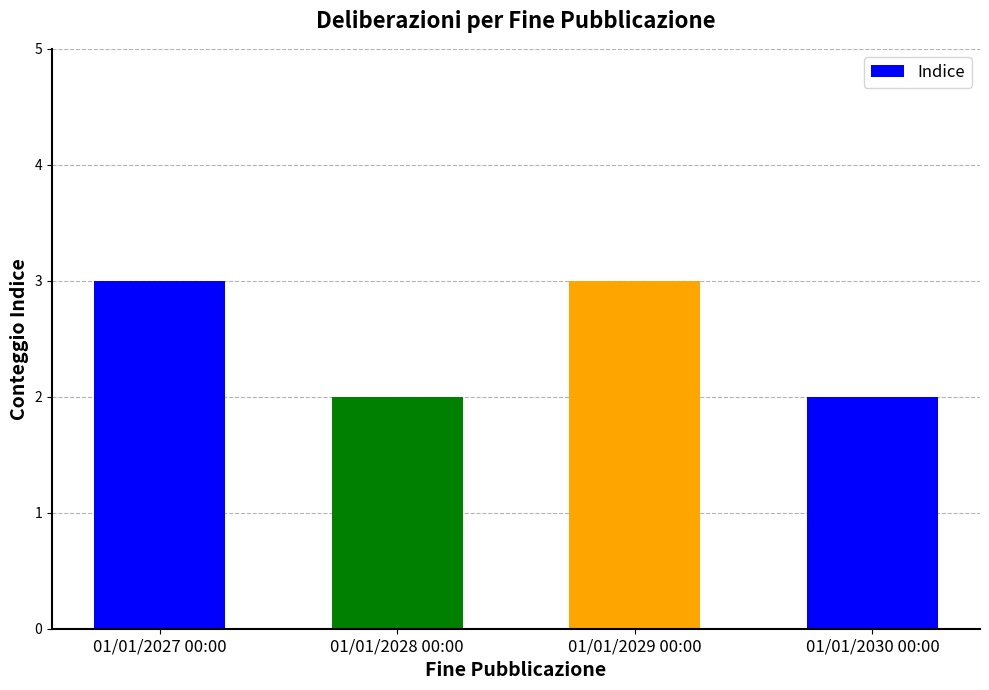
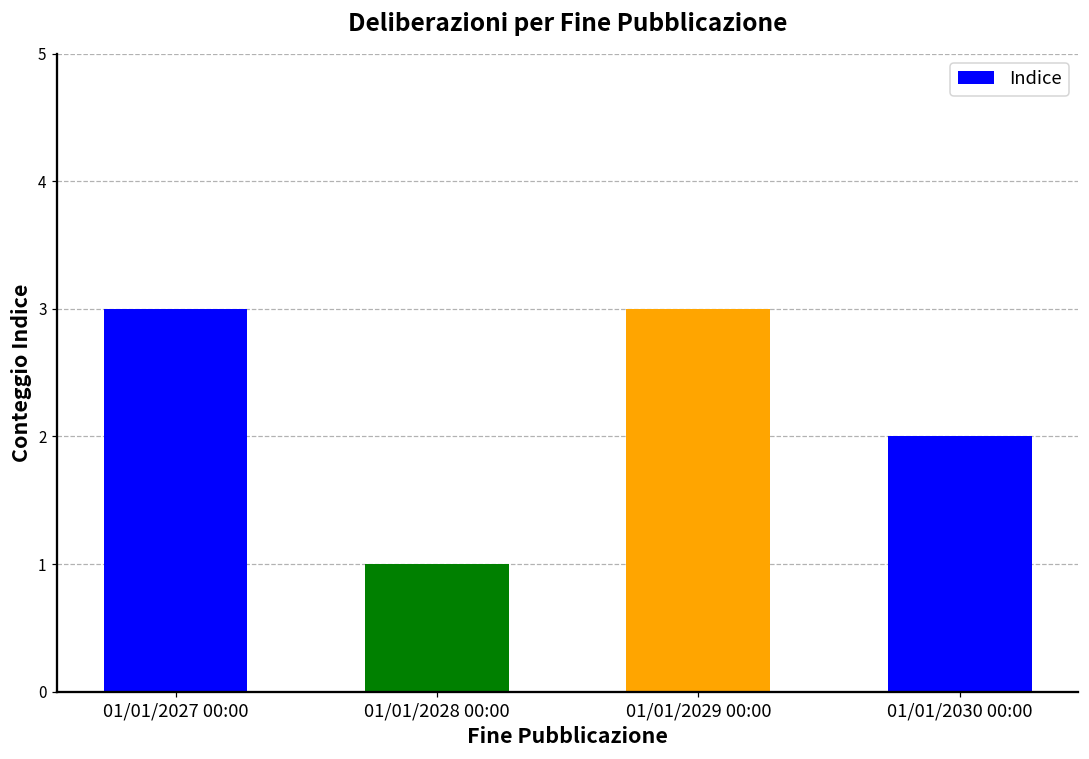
01/01/2028 00:00: 2 -> 1
